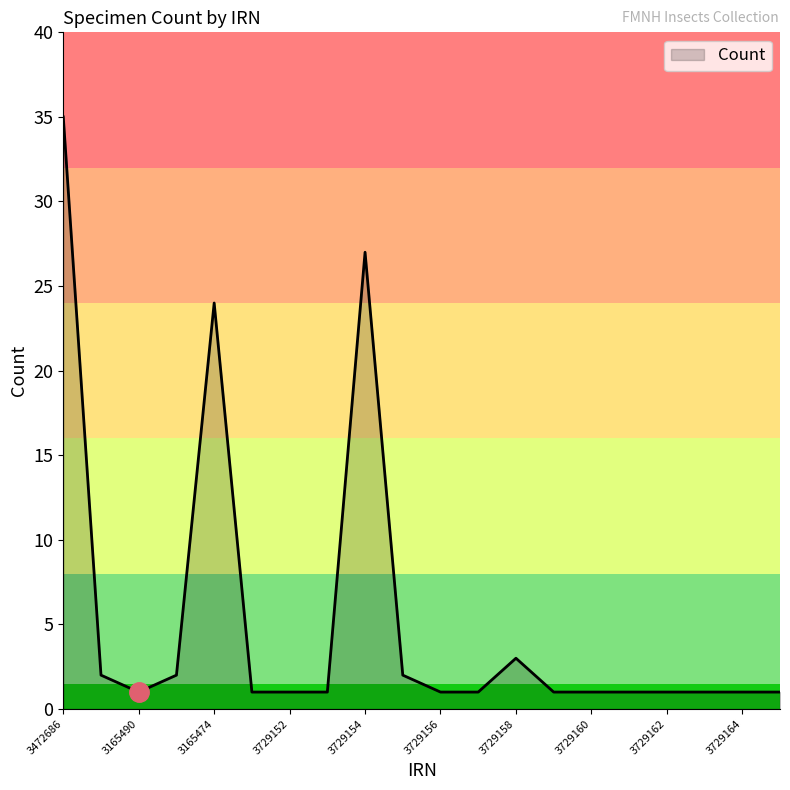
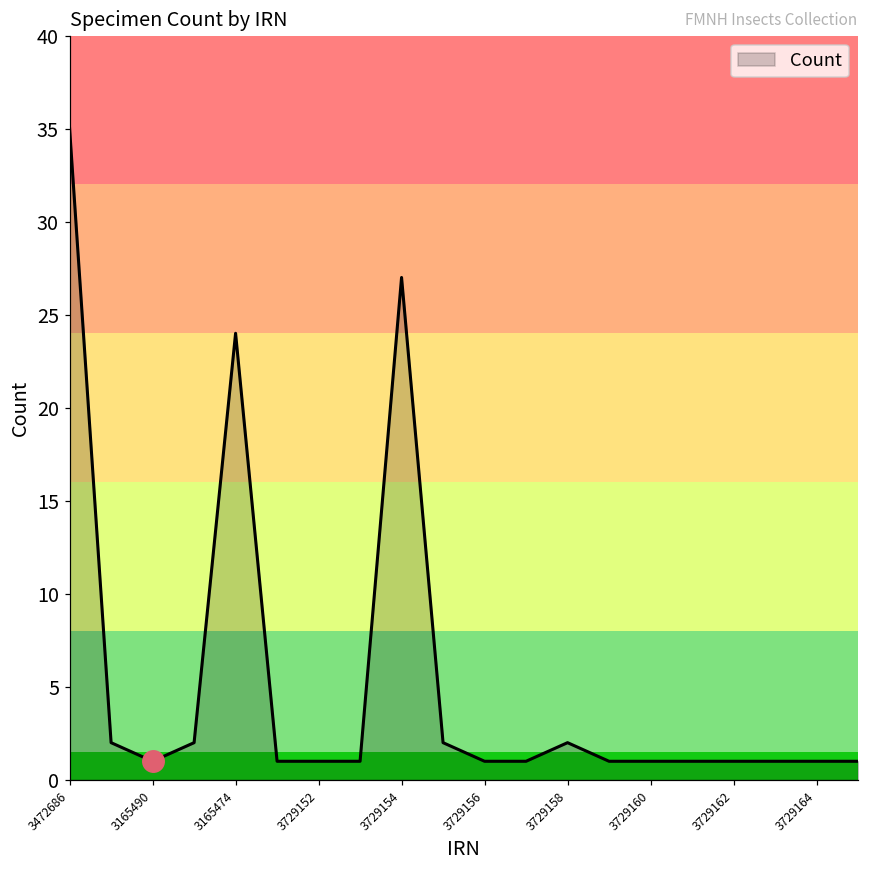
Count, 3729158: 3 -> 2
